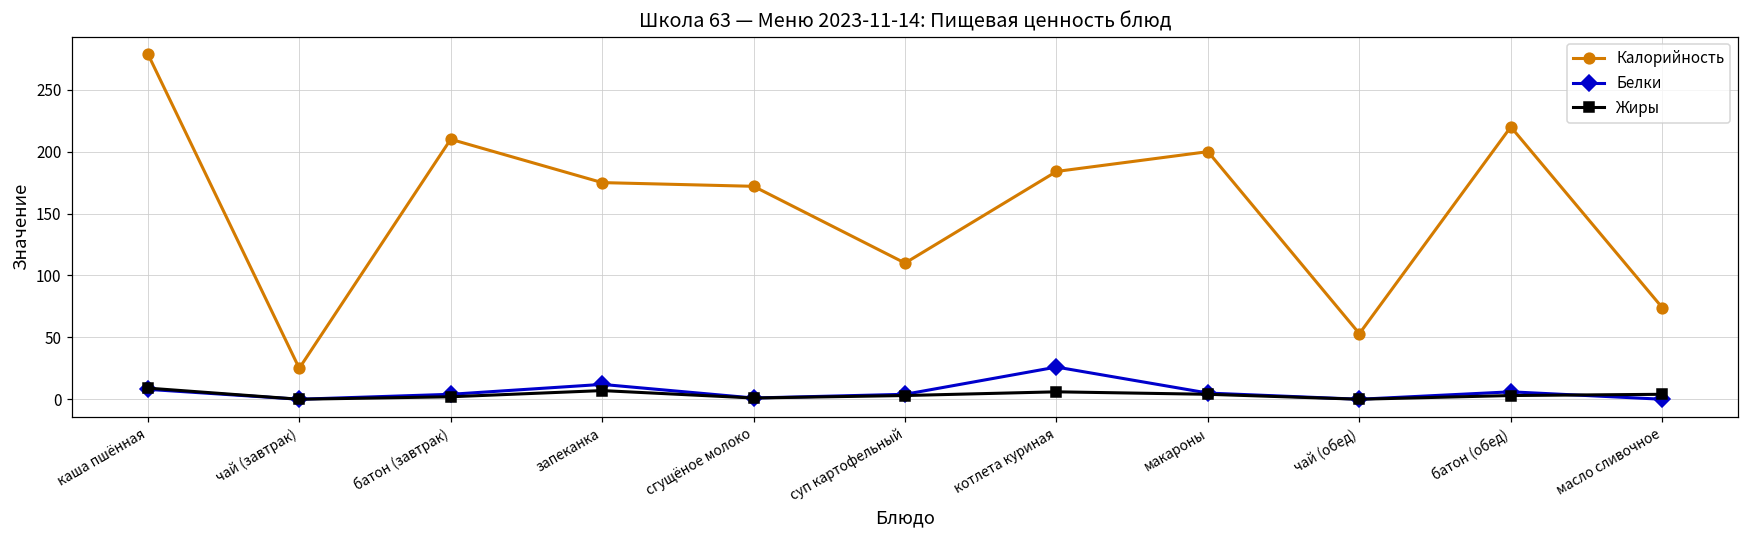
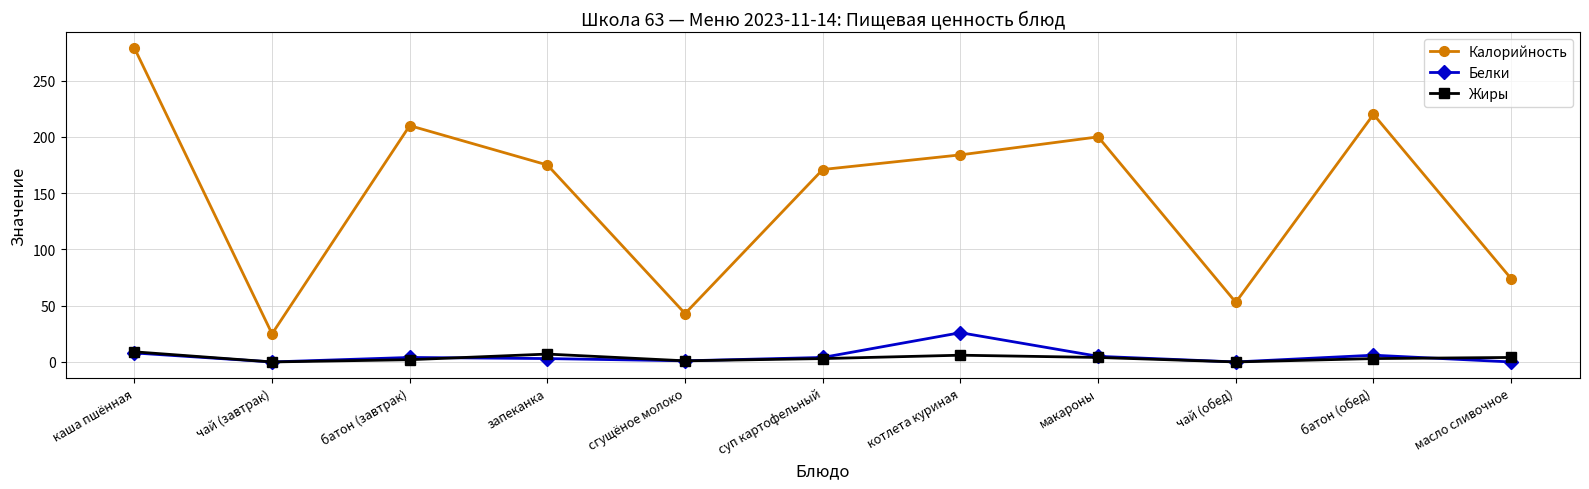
Белки, запеканка: 12 -> 3
Калорийность, сгущёное молоко: 172 -> 43
Калорийность, суп картофельный: 110 -> 171
